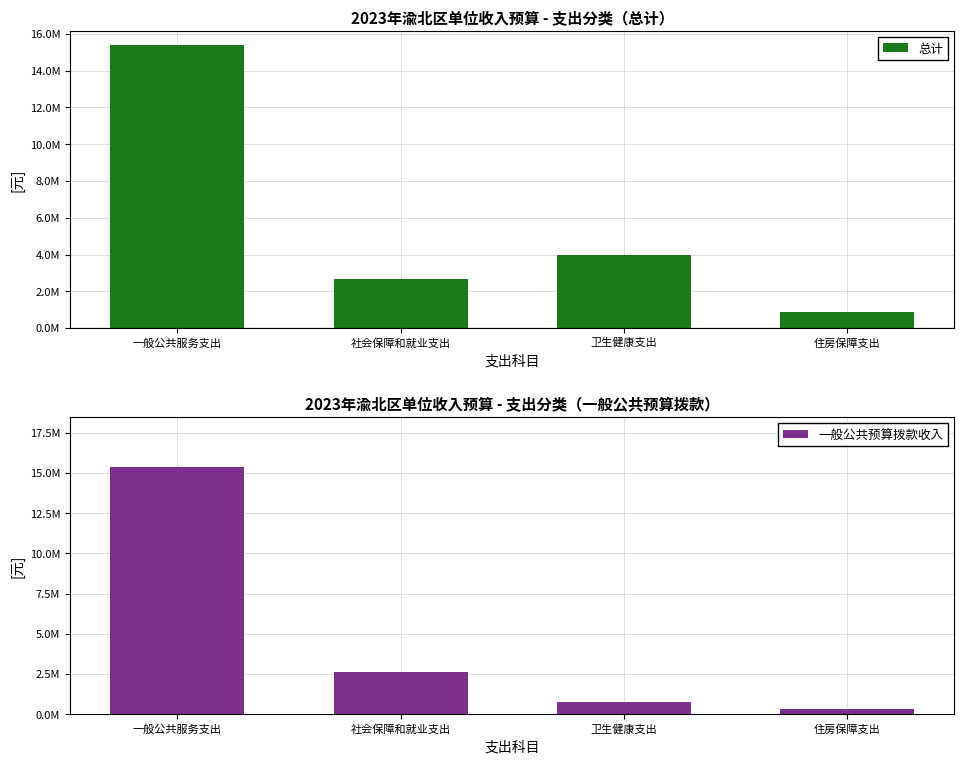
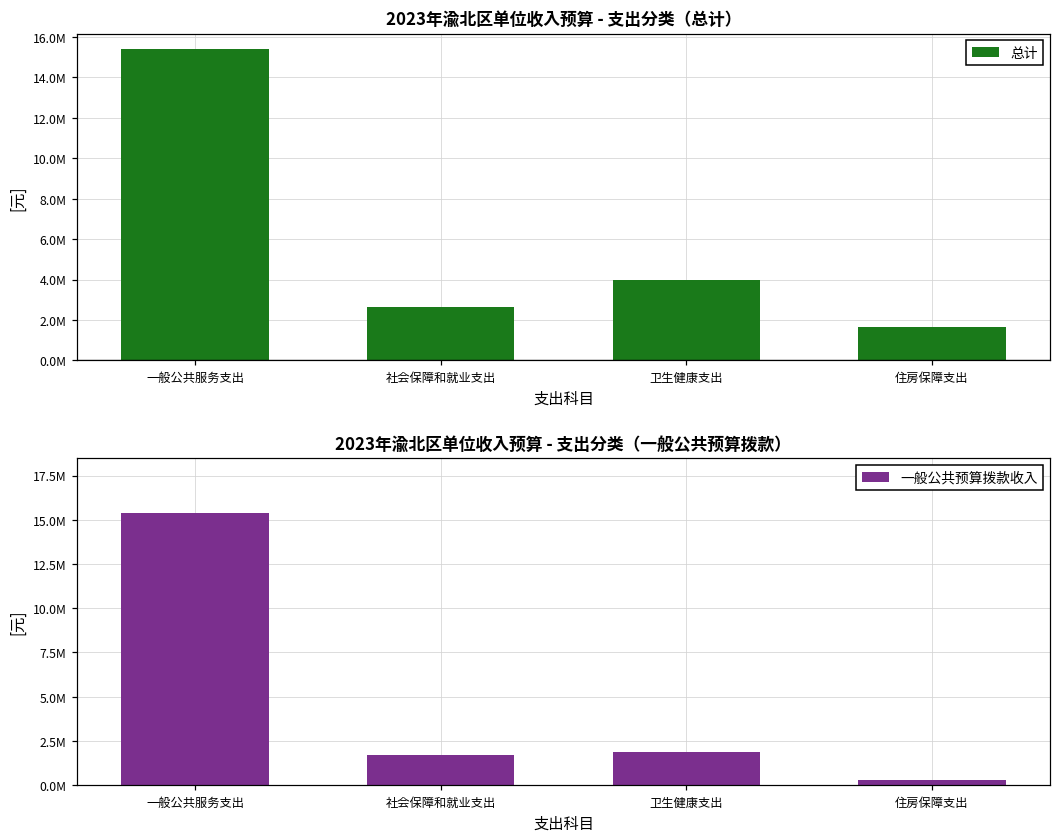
2023年渝北区单位收入预算 - 支出分类（总计）, 住房保障支出: 900000 -> 1600000
2023年渝北区单位收入预算 - 支出分类（一般公共预算拨款）, 社会保障和就业支出: 2600000 -> 1700000
2023年渝北区单位收入预算 - 支出分类（一般公共预算拨款）, 卫生健康支出: 800000 -> 1900000
